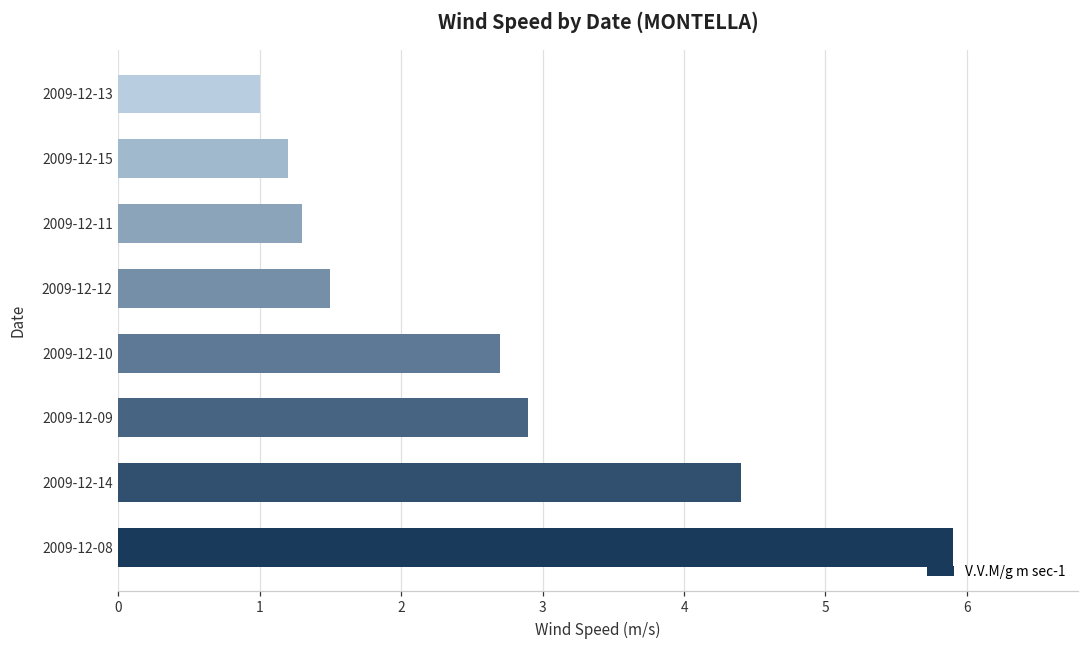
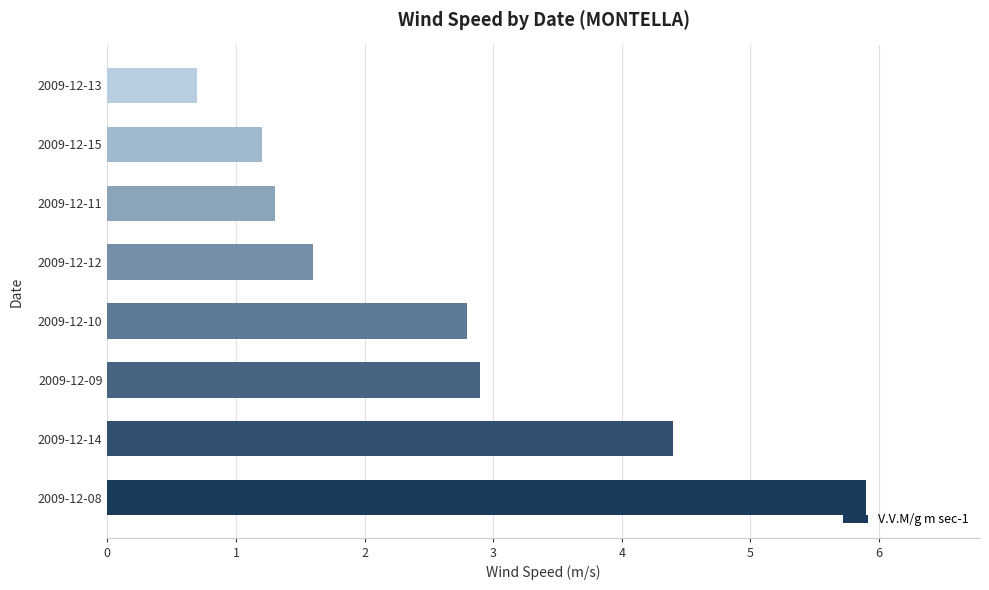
2009-12-13: 1.0 -> 0.7
2009-12-12: 1.5 -> 1.6
2009-12-10: 2.7 -> 2.8
